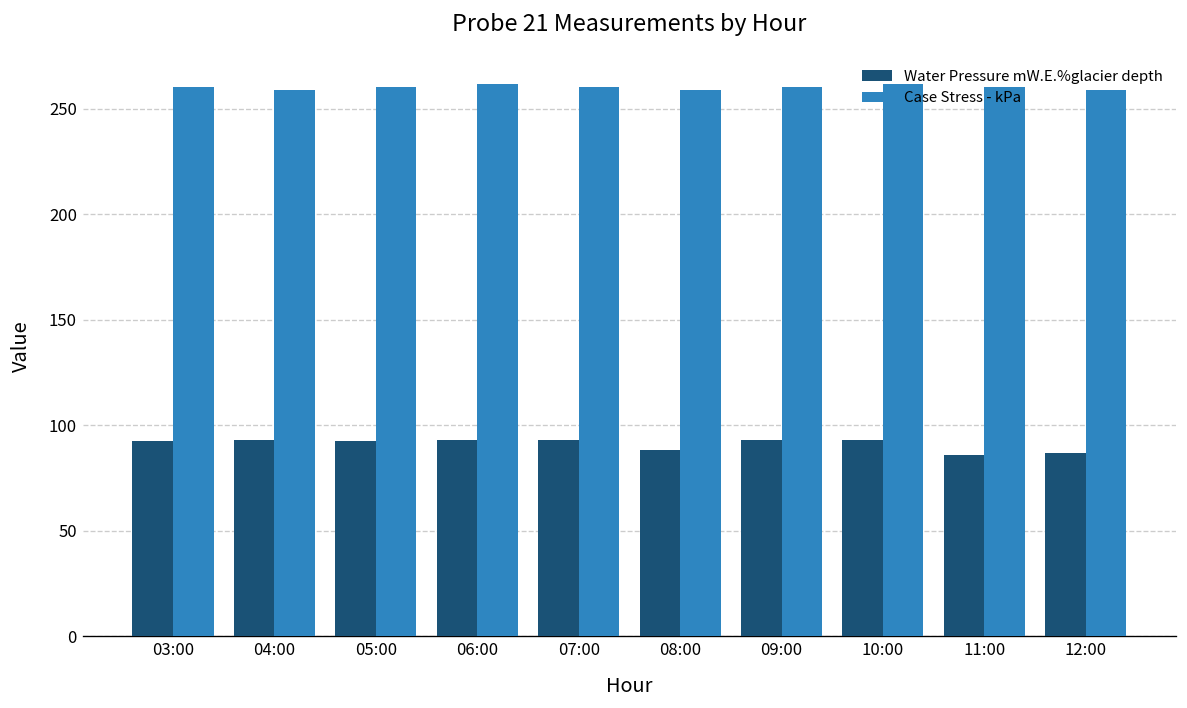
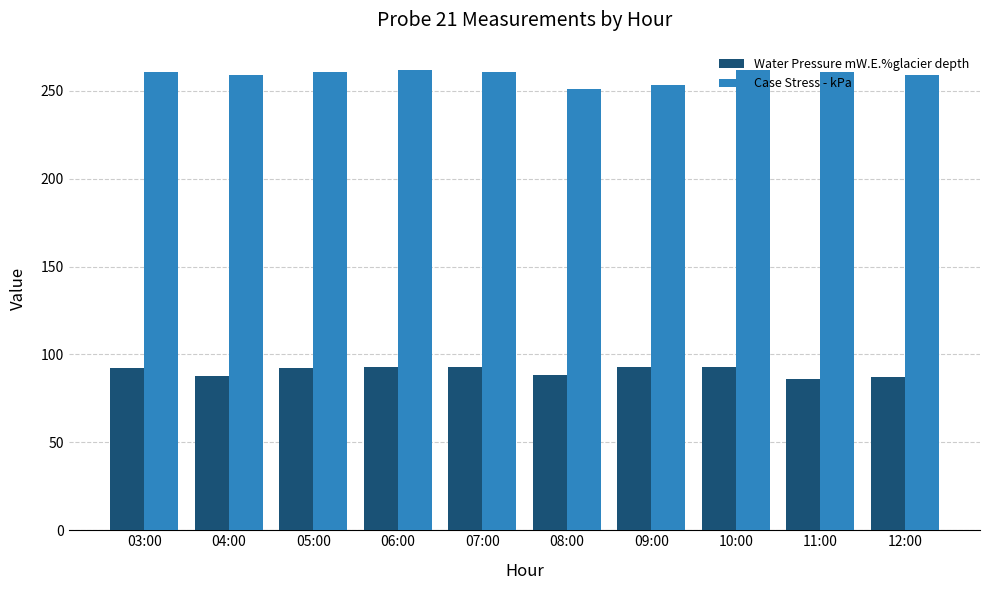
Water Pressure mW.E.%glacier depth, 04:00: 93 -> 88
Case Stress - kPa, 08:00: 259 -> 251
Case Stress - kPa, 09:00: 260 -> 253
